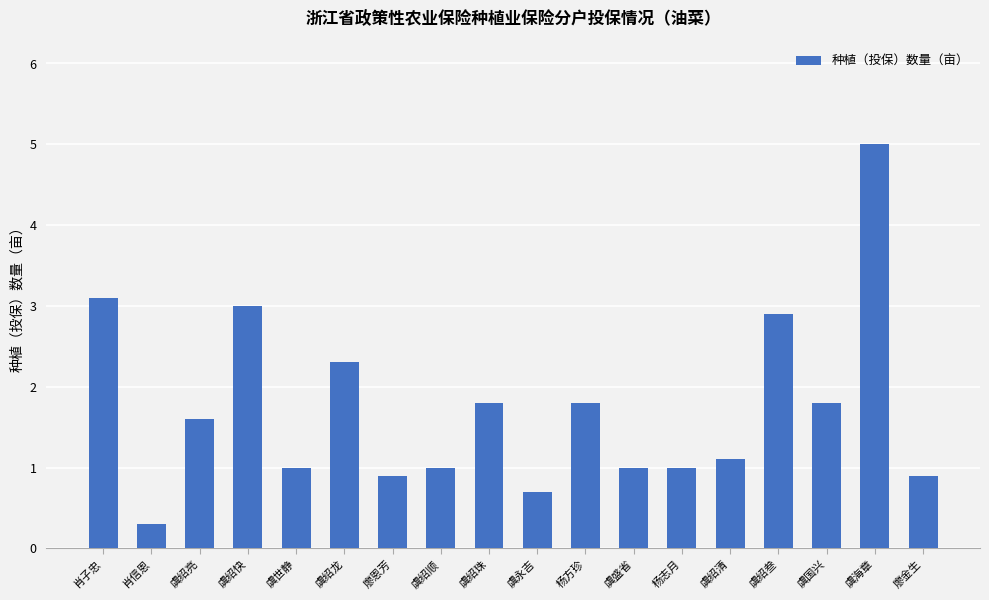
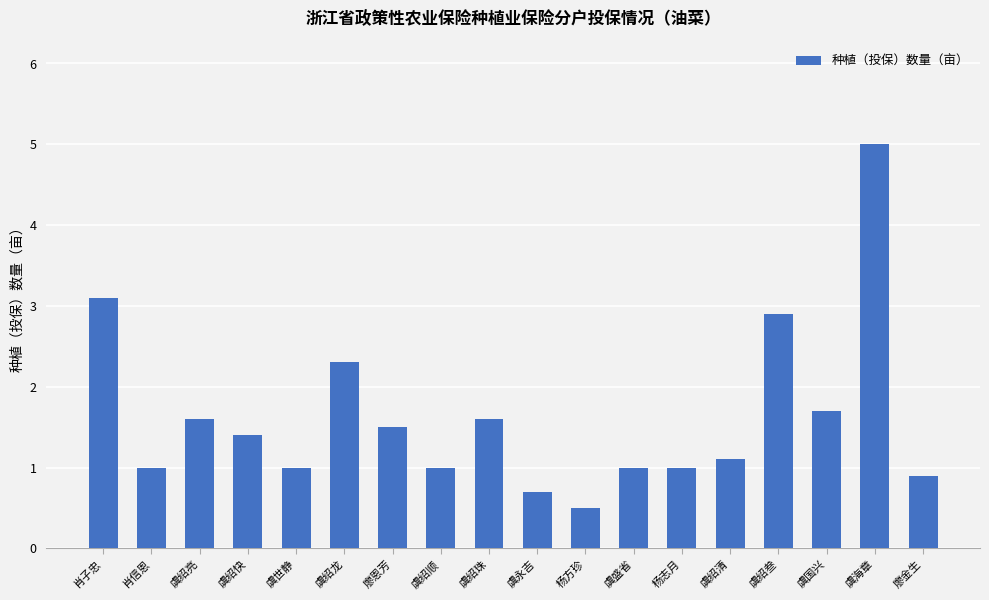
肖信恩: 0.3 -> 1.0
虞绍快: 3.0 -> 1.4
廖恩芳: 0.9 -> 1.5
虞绍珠: 1.8 -> 1.6
杨方珍: 1.8 -> 0.5
虞国兴: 1.8 -> 1.7
